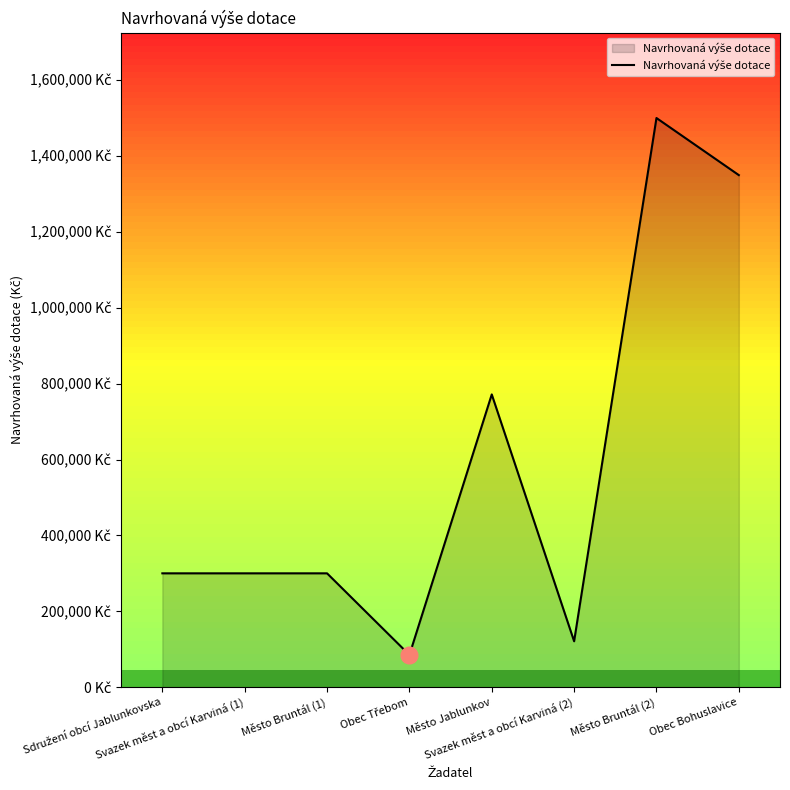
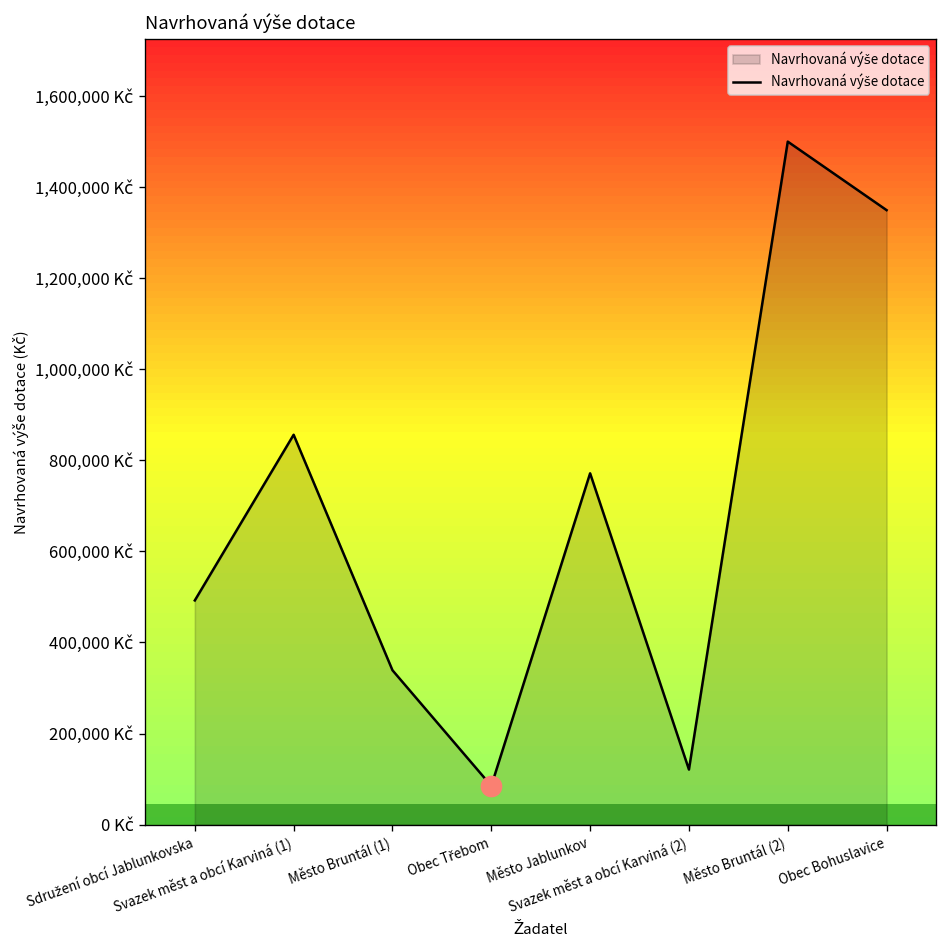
Navrhovaná výše dotace, Sdružení obcí Jablunkovska: 300,000 Kč -> 490,000 Kč
Navrhovaná výše dotace, Svazek měst a obcí Karviná (1): 300,000 Kč -> 860,000 Kč
Navrhovaná výše dotace, Město Bruntál (1): 300,000 Kč -> 340,000 Kč
